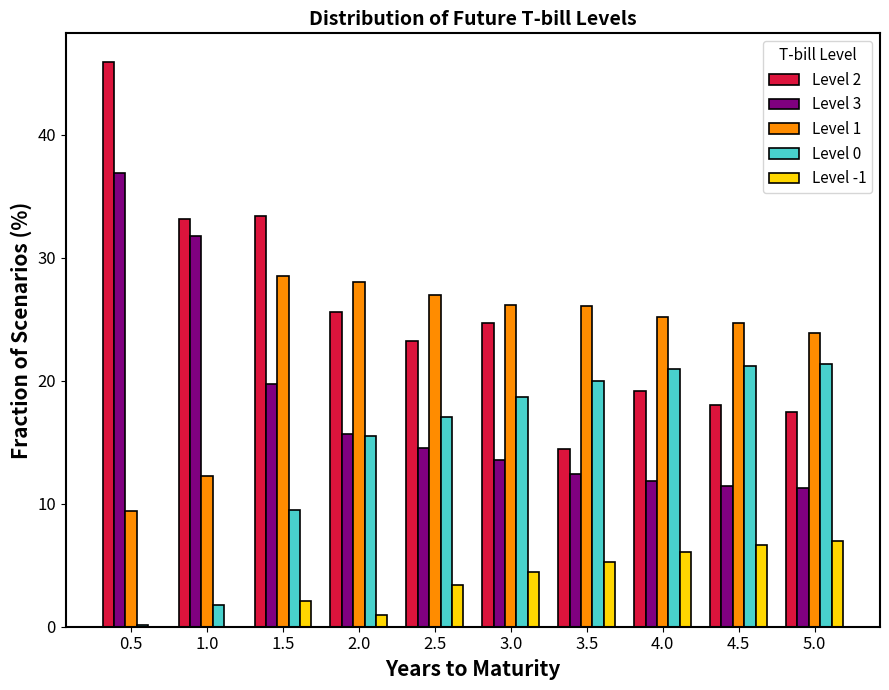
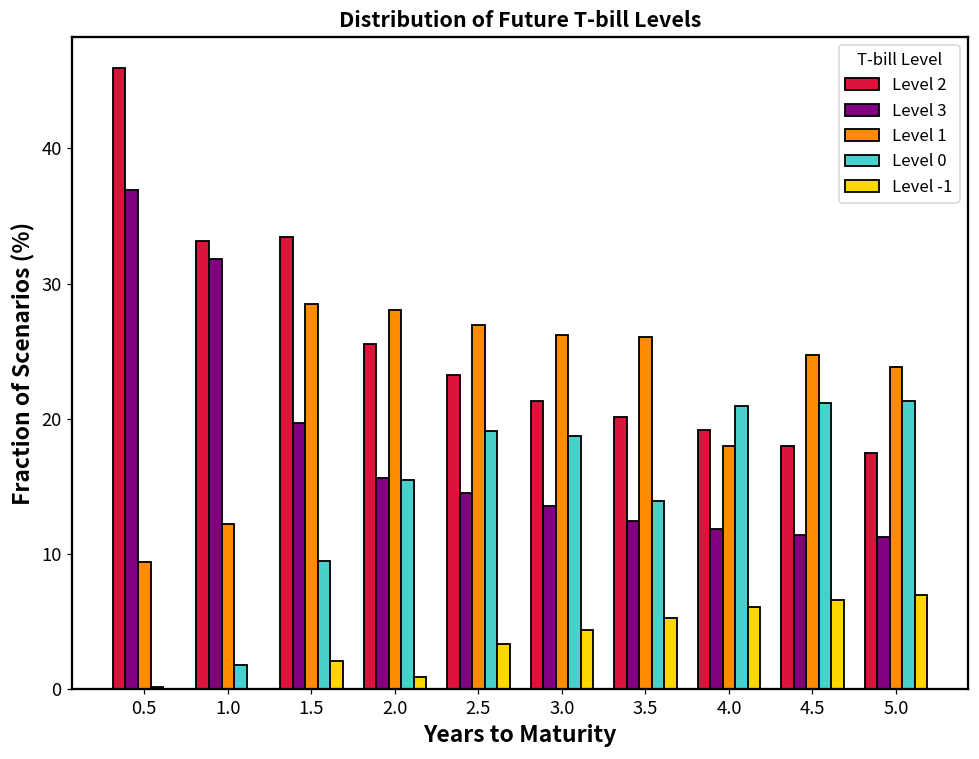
Level 0, 2.5: 17.0 -> 19.1
Level 2, 3.0: 24.7 -> 21.3
Level 2, 3.5: 14.4 -> 20.1
Level 0, 3.5: 20.0 -> 13.9
Level 1, 4.0: 25.2 -> 18.0
